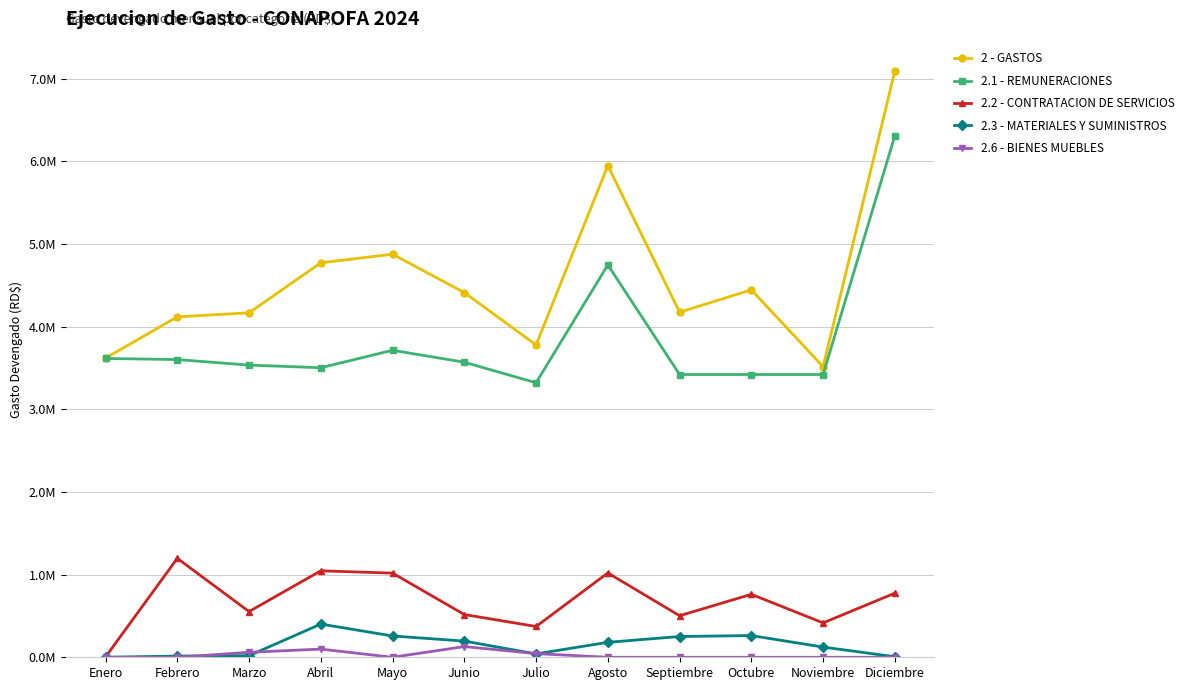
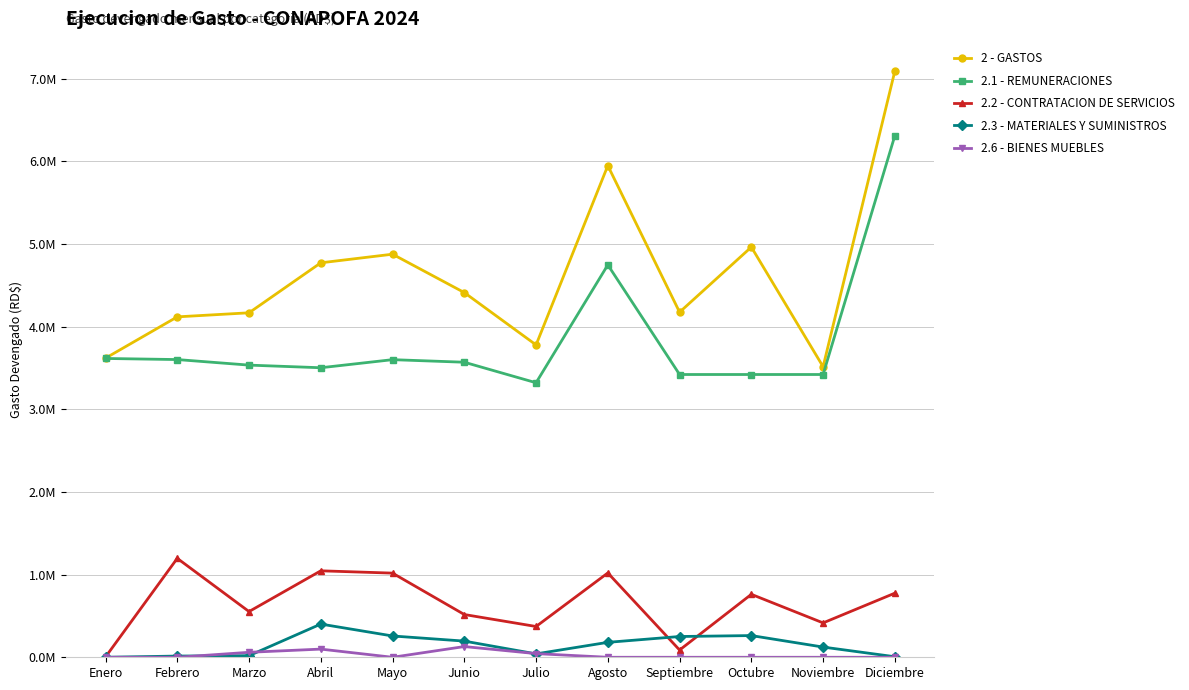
2.1 - REMUNERACIONES, Mayo: 3700000 -> 3600000
2.2 - CONTRATACION DE SERVICIOS, Septiembre: 500000 -> 100000
2 - GASTOS, Octubre: 4400000 -> 5000000
